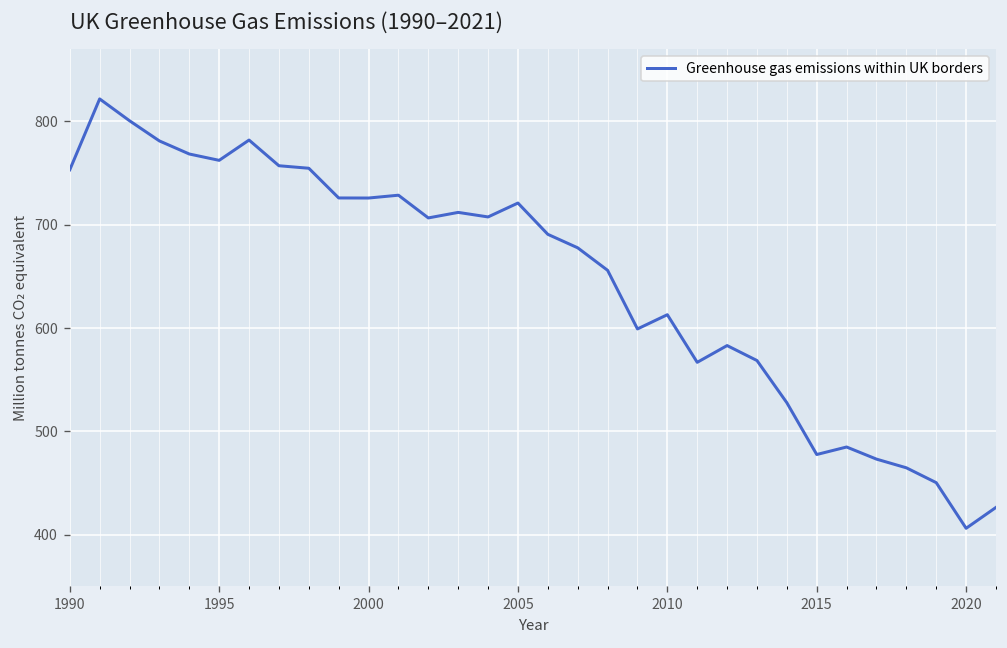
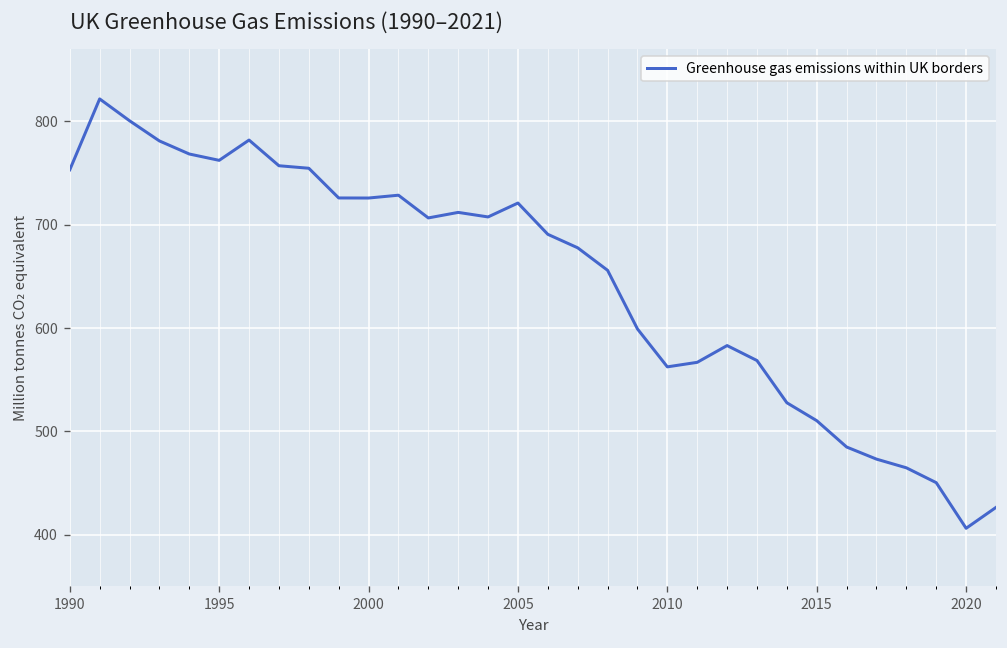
2010: 610 -> 560
2015: 480 -> 510
